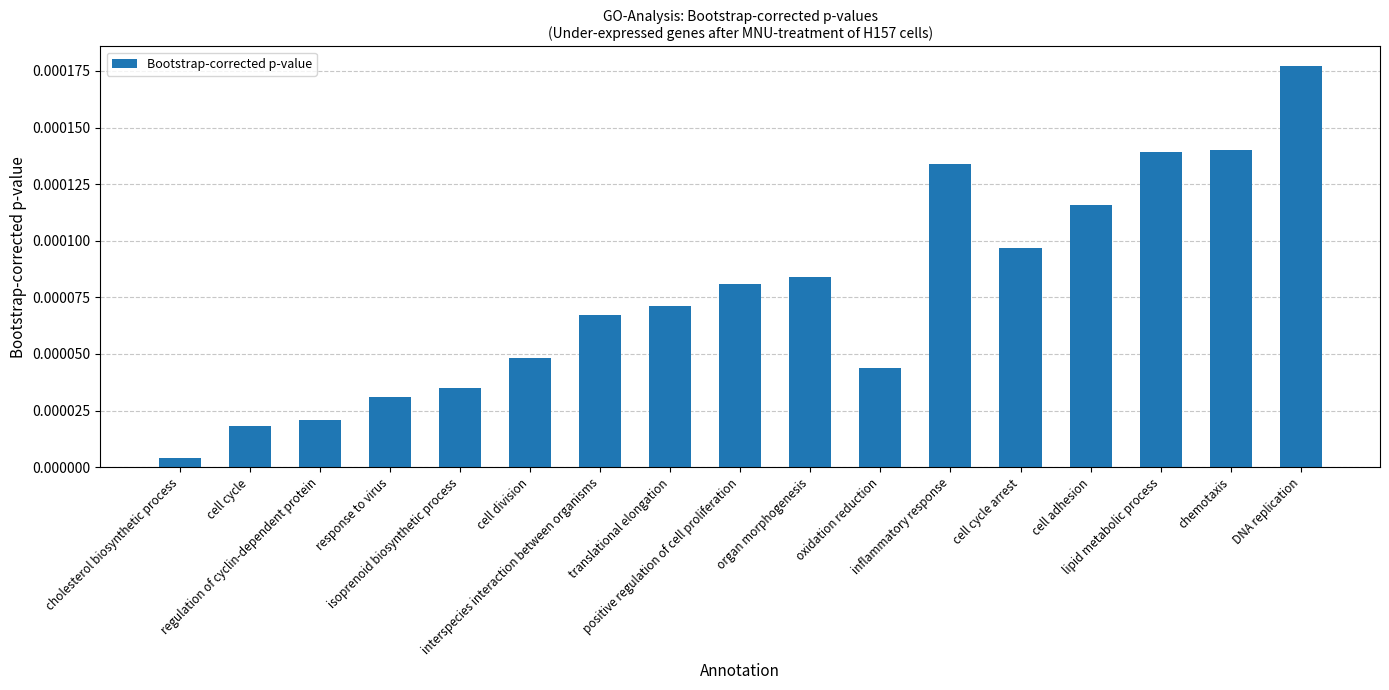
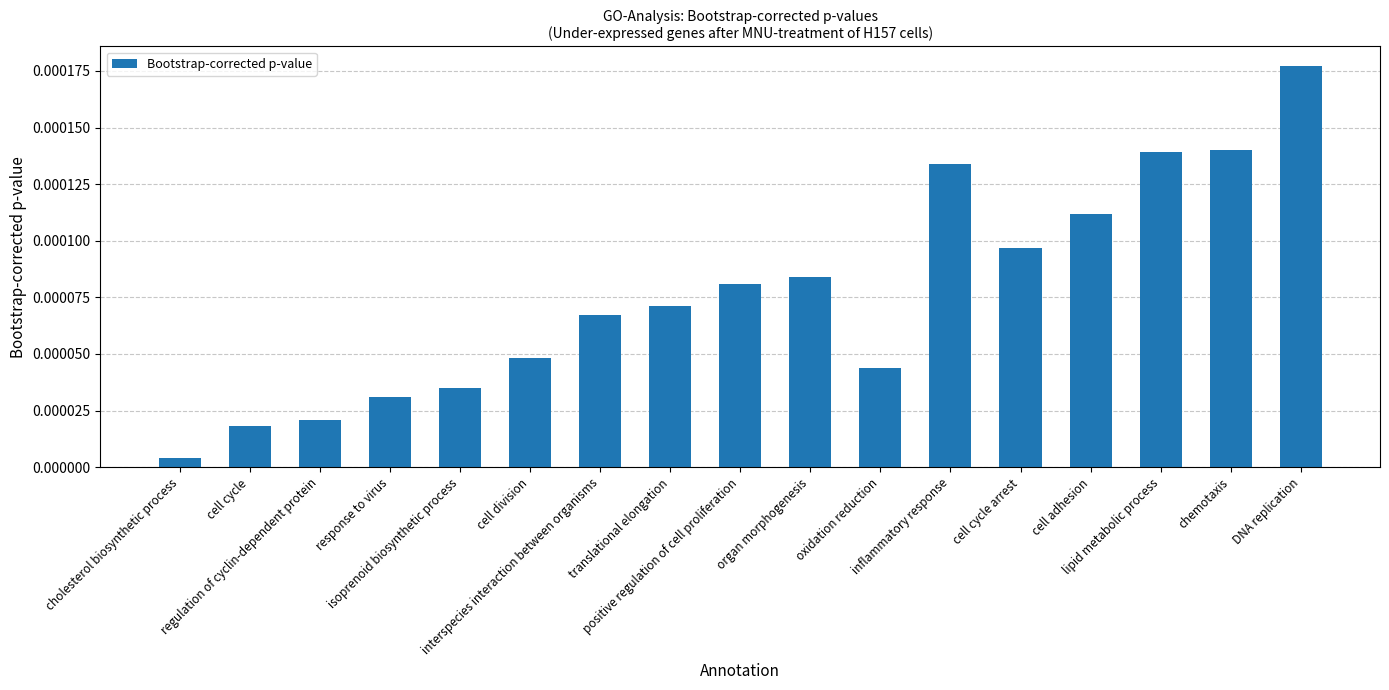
cell adhesion: 0.000116 -> 0.000112
